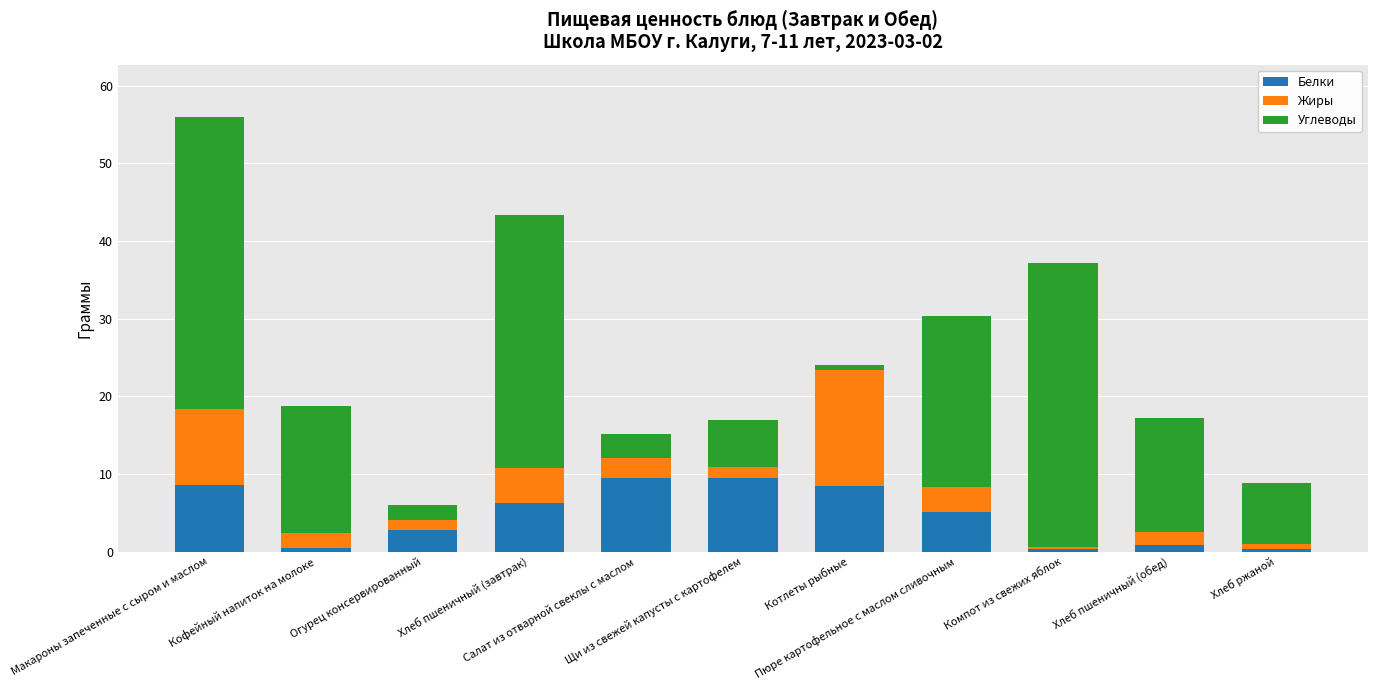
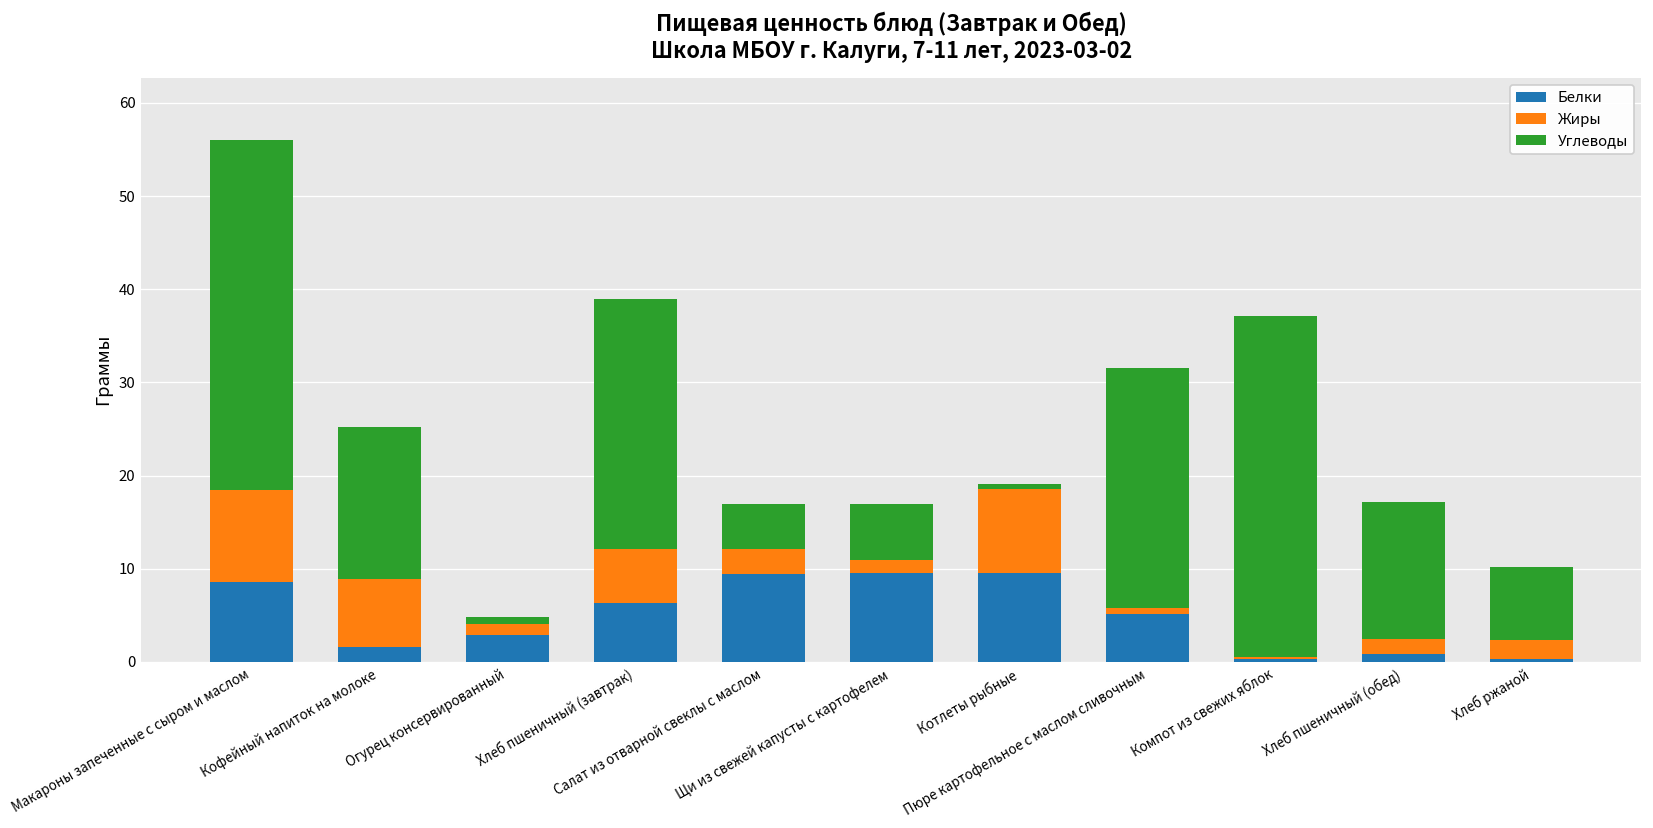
Белки, Кофейный напиток на молоке: 1 -> 2
Жиры, Кофейный напиток на молоке: 2 -> 7
Углеводы, Огурец консервированный: 2 -> 1
Жиры, Хлеб пшеничный (завтрак): 5 -> 6
Углеводы, Хлеб пшеничный (завтрак): 33 -> 27
Углеводы, Салат из отварной свеклы с маслом: 3 -> 5
Белки, Котлеты рыбные: 8 -> 10
Жиры, Котлеты рыбные: 15 -> 9
Жиры, Пюре картофельное с маслом сливочным: 3 -> 1
Углеводы, Пюре картофельное с маслом сливочным: 22 -> 26
Жиры, Хлеб ржаной: 1 -> 2
